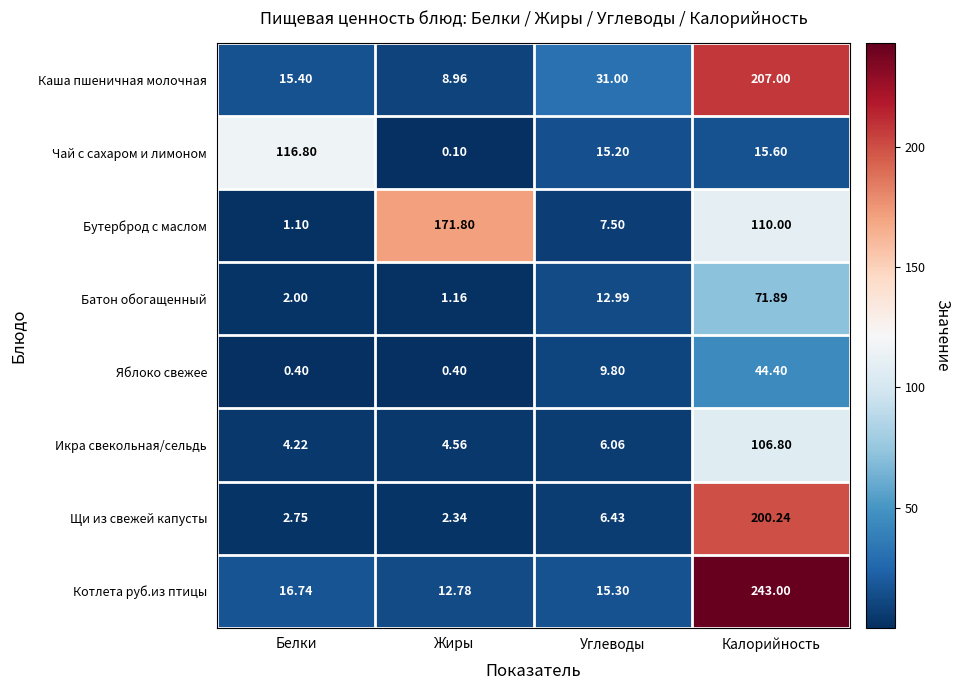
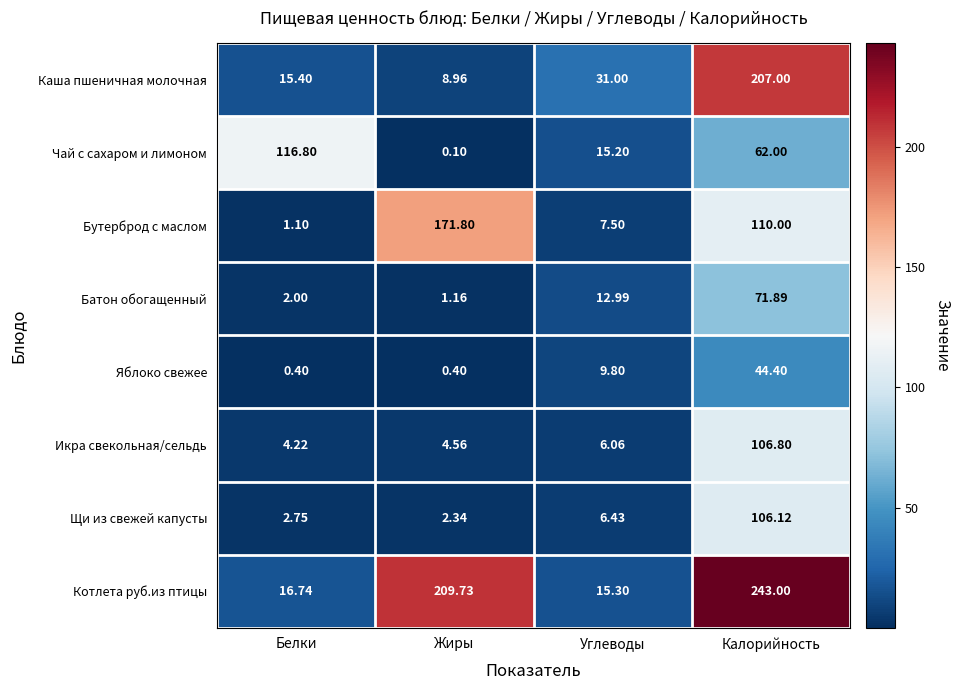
Чай с сахаром и лимоном, Калорийность: 15.60 -> 62.00
Щи из свежей капусты, Калорийность: 200.24 -> 106.12
Котлета руб.из птицы, Жиры: 12.78 -> 209.73
